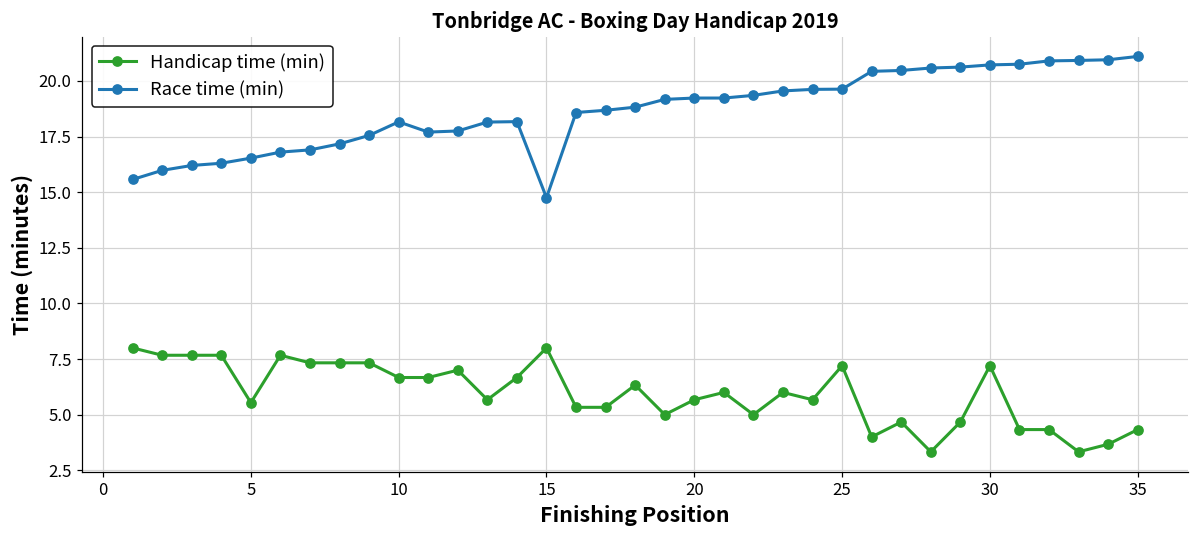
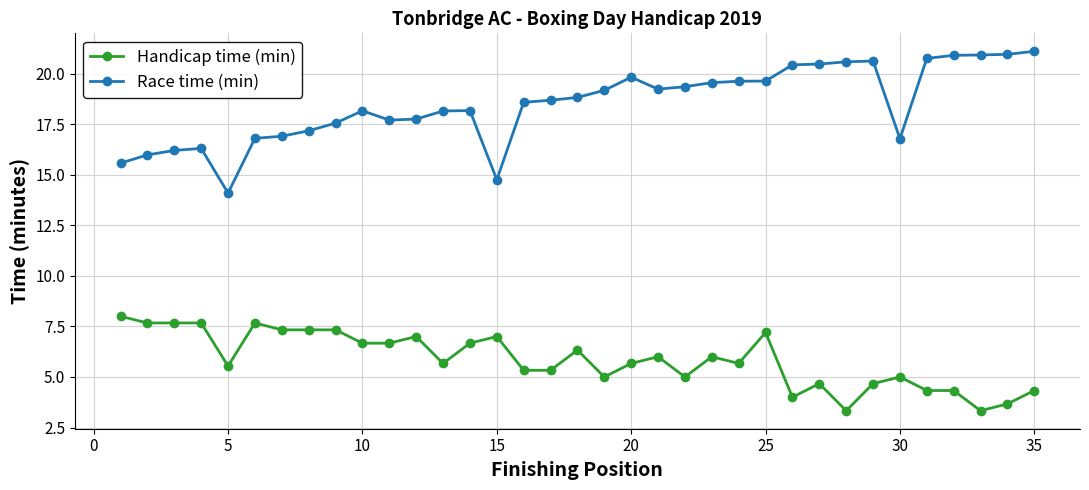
Race time (min), 5: 16.5 -> 14.1
Handicap time (min), 15: 8 -> 7
Race time (min), 20: 19.2 -> 19.8
Handicap time (min), 30: 7.2 -> 5.0
Race time (min), 30: 20.7 -> 16.8
